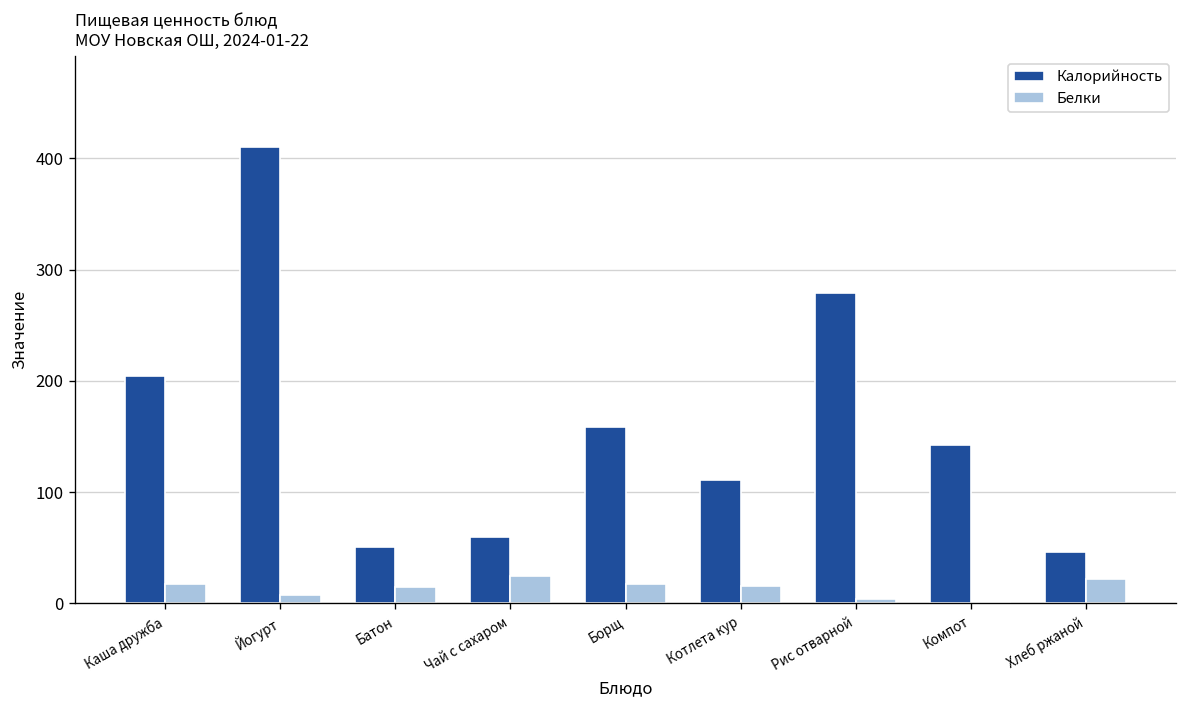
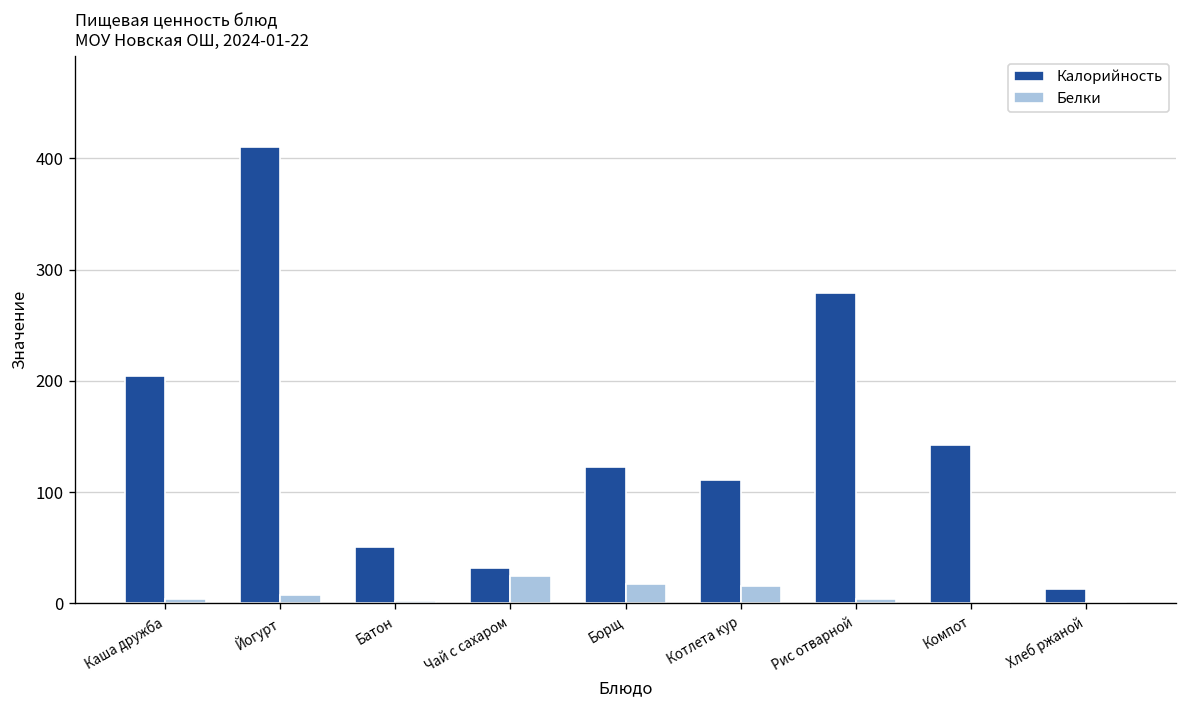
Белки, Каша дружба: 20 -> 0
Белки, Батон: 20 -> 0
Калорийность, Чай с сахаром: 60 -> 30
Калорийность, Борщ: 160 -> 120
Калорийность, Хлеб ржаной: 50 -> 10
Белки, Хлеб ржаной: 20 -> 0
